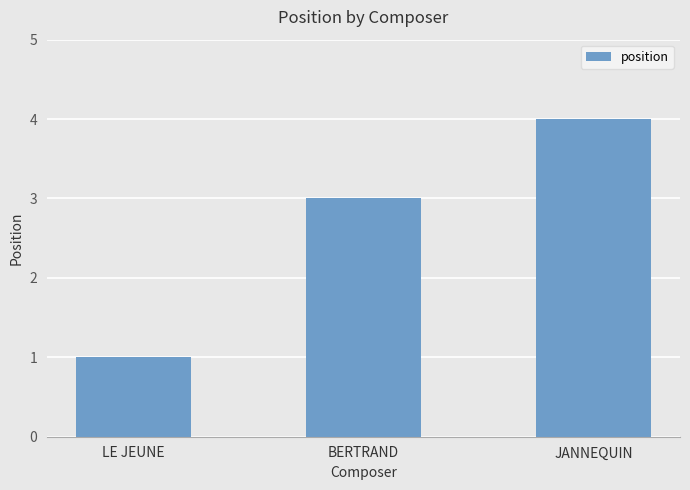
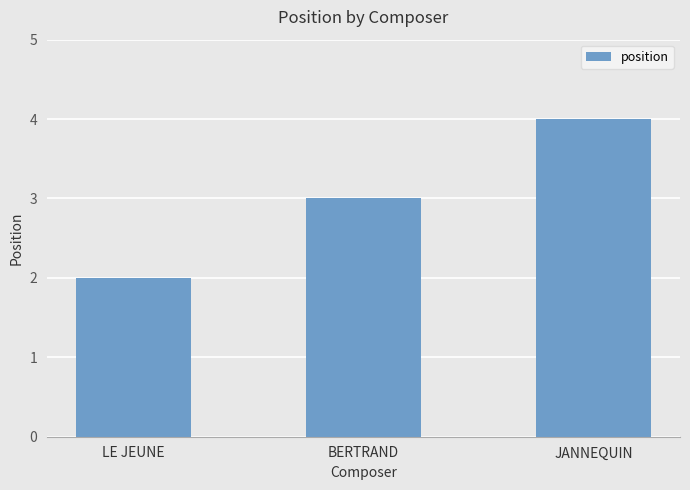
LE JEUNE: 1 -> 2
